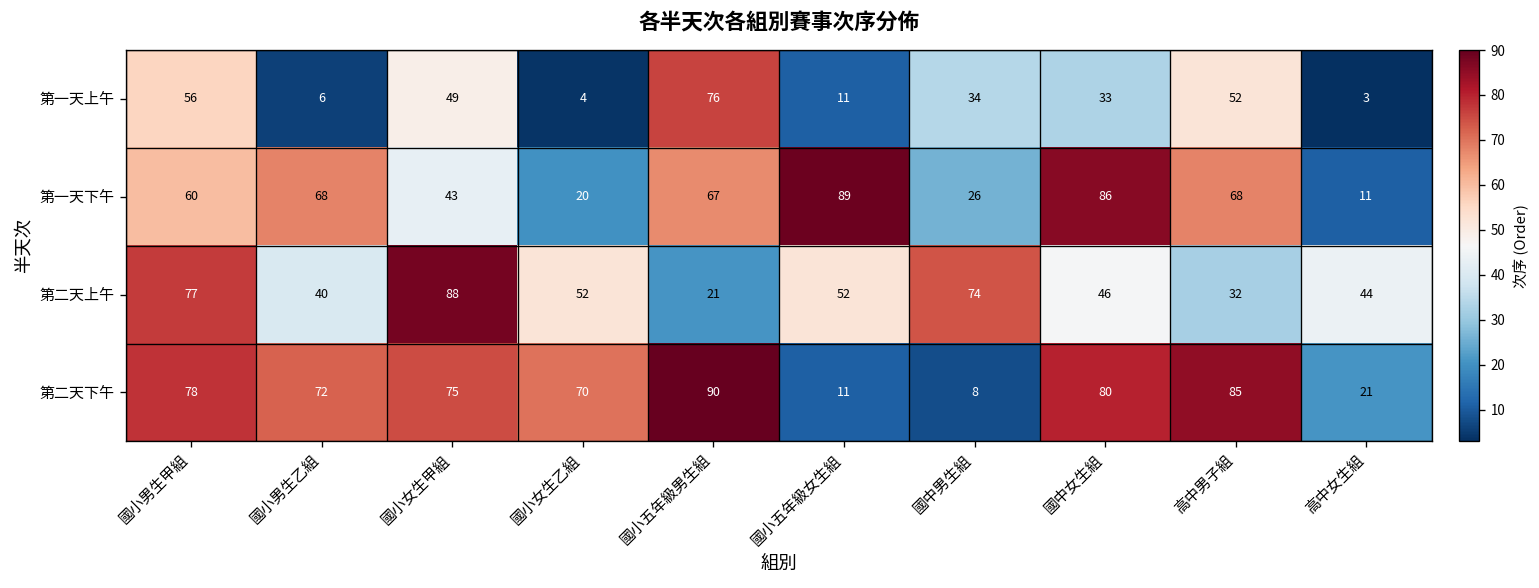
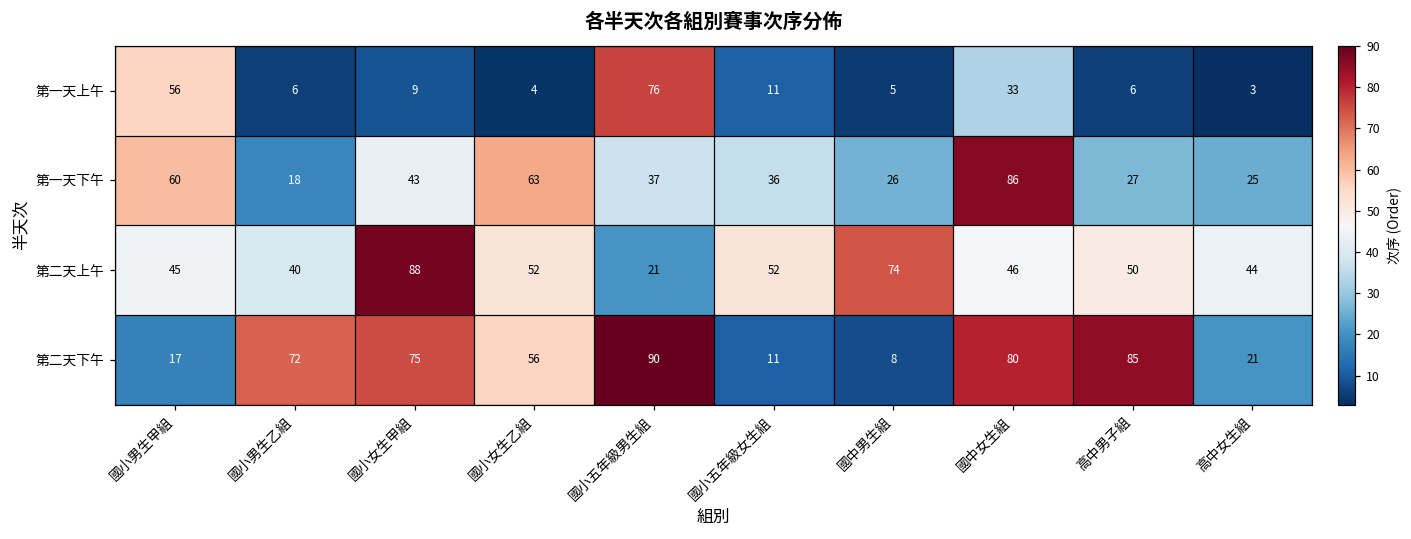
第一天上午, 國小女生甲組: 49 -> 9
第一天上午, 國中男生組: 34 -> 5
第一天上午, 高中男子組: 52 -> 6
第一天下午, 國小男生乙組: 68 -> 18
第一天下午, 國小女生乙組: 20 -> 63
第一天下午, 國小五年級男生組: 67 -> 37
第一天下午, 國小五年級女生組: 89 -> 36
第一天下午, 高中男子組: 68 -> 27
第一天下午, 高中女生組: 11 -> 25
第二天上午, 國小男生甲組: 77 -> 45
第二天上午, 高中男子組: 32 -> 50
第二天下午, 國小男生甲組: 78 -> 17
第二天下午, 國小女生乙組: 70 -> 56
